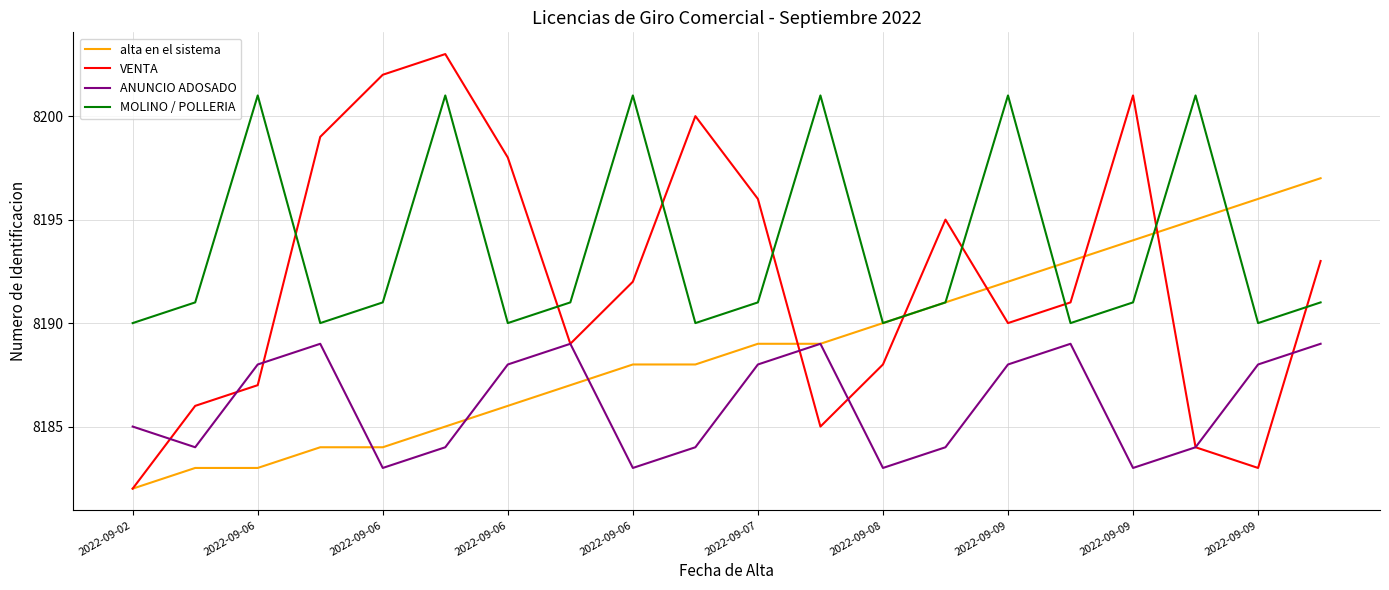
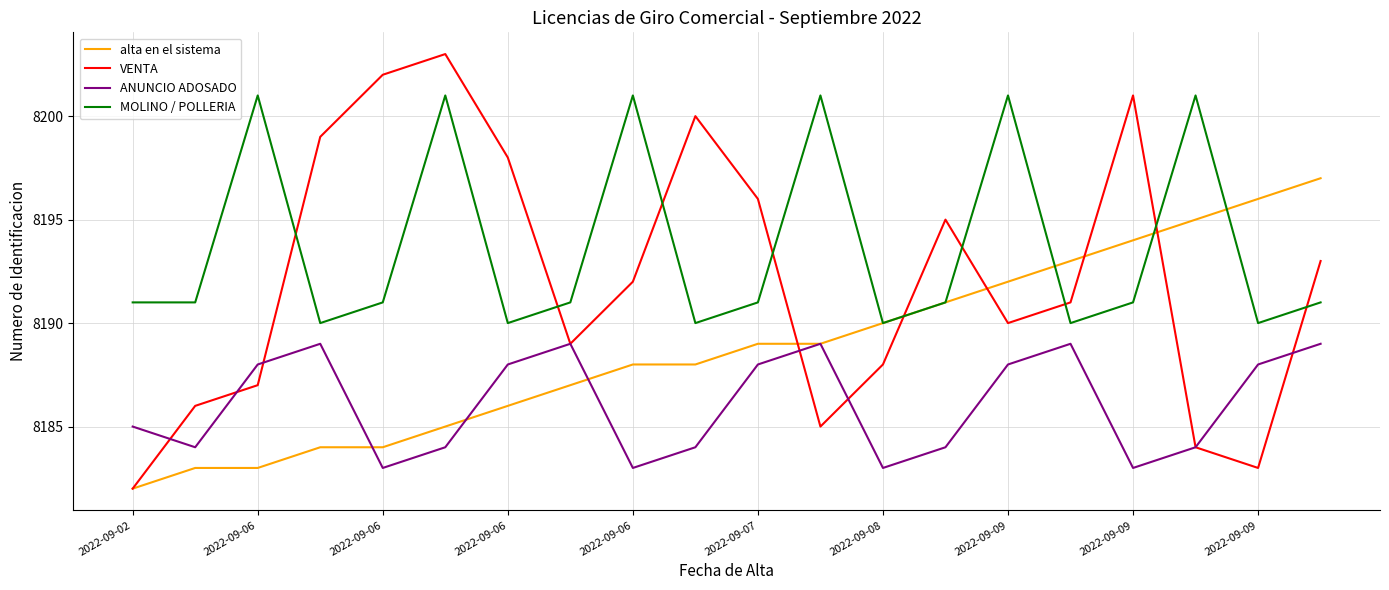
MOLINO / POLLERIA, 2022-09-02: 8190 -> 8191
